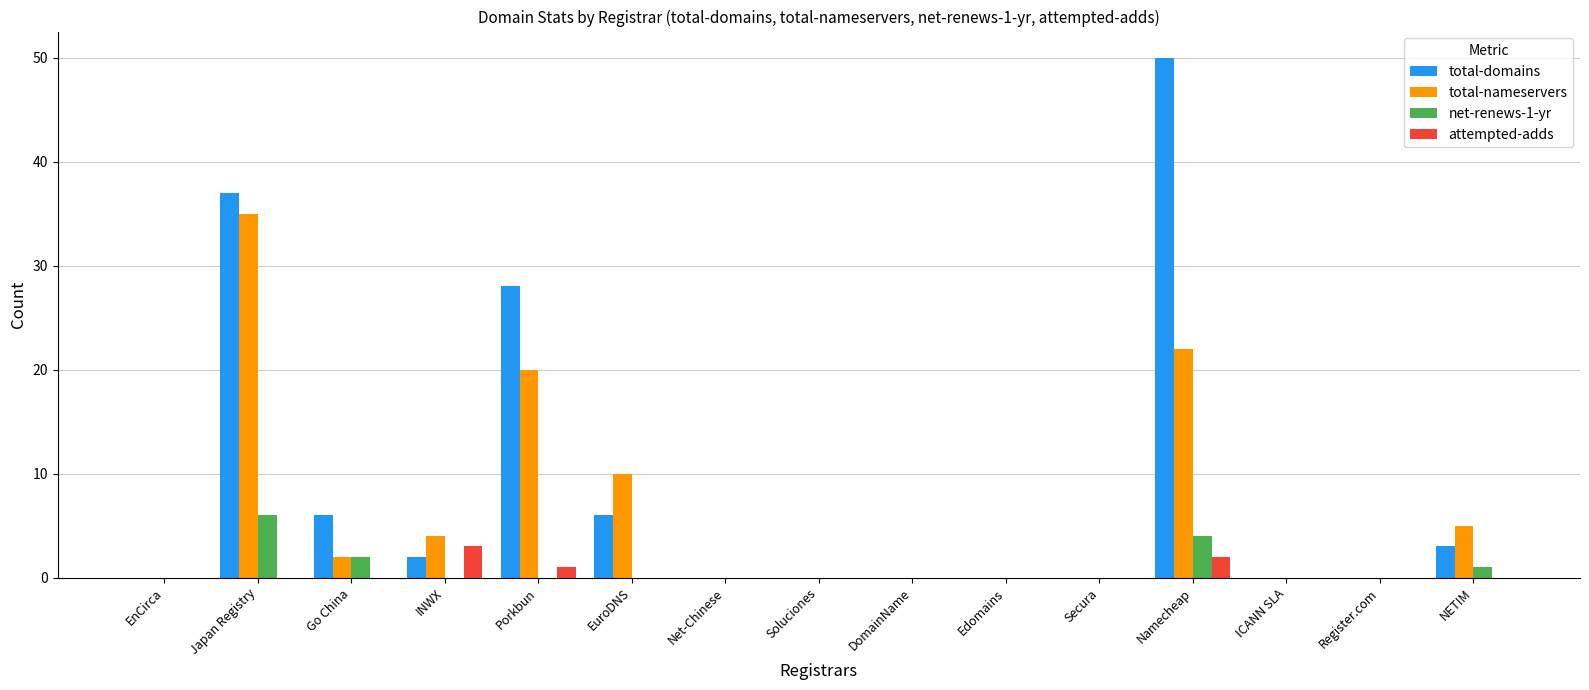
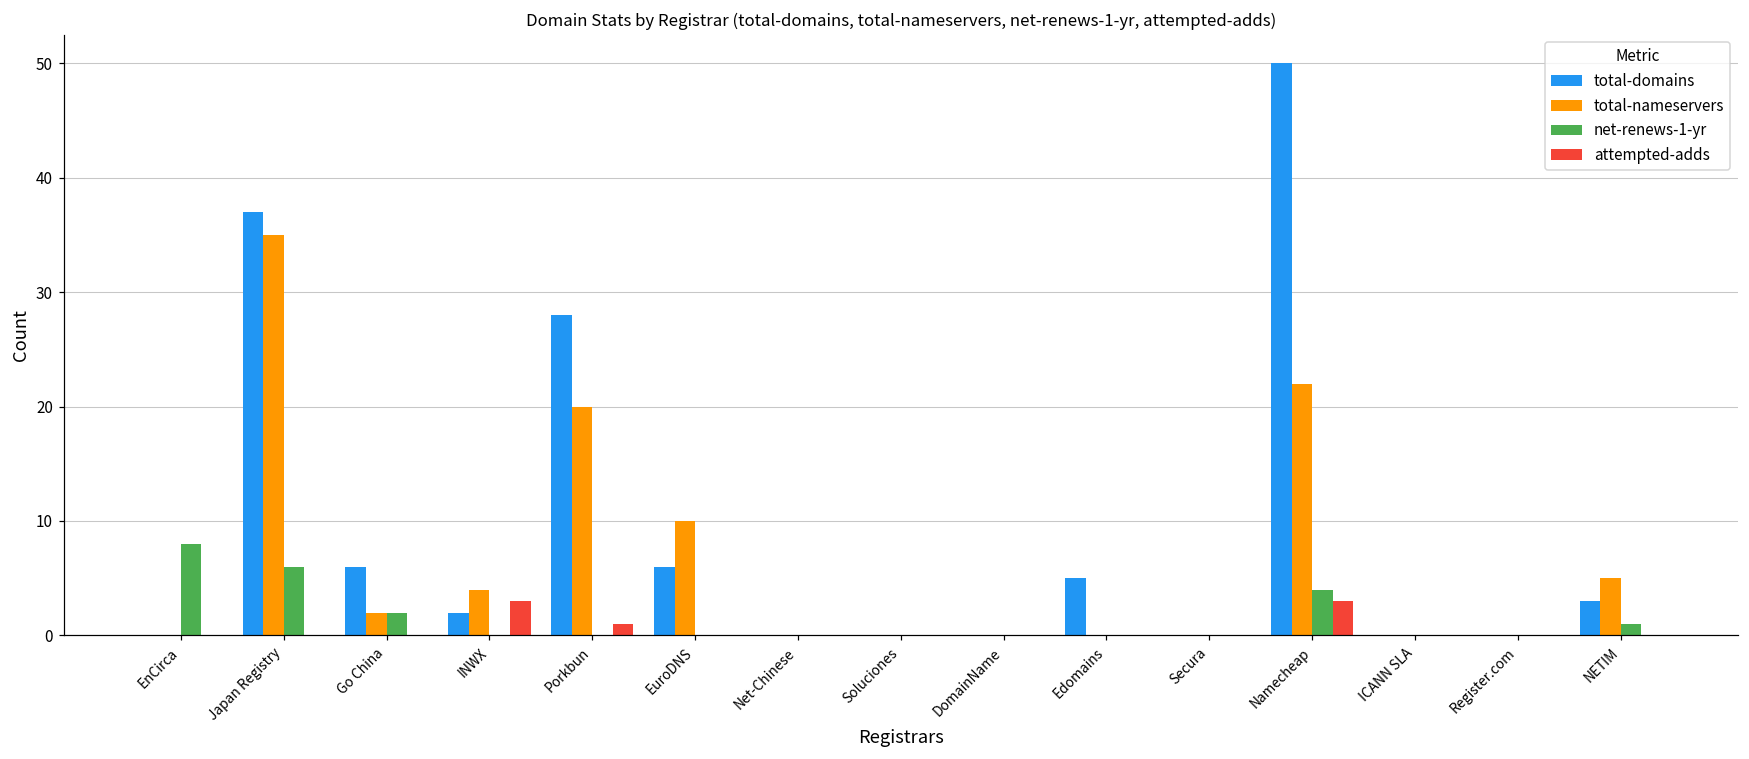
net-renews-1-yr, EnCirca: 0 -> 8
total-domains, Edomains: 0 -> 5
attempted-adds, Namecheap: 2 -> 3
